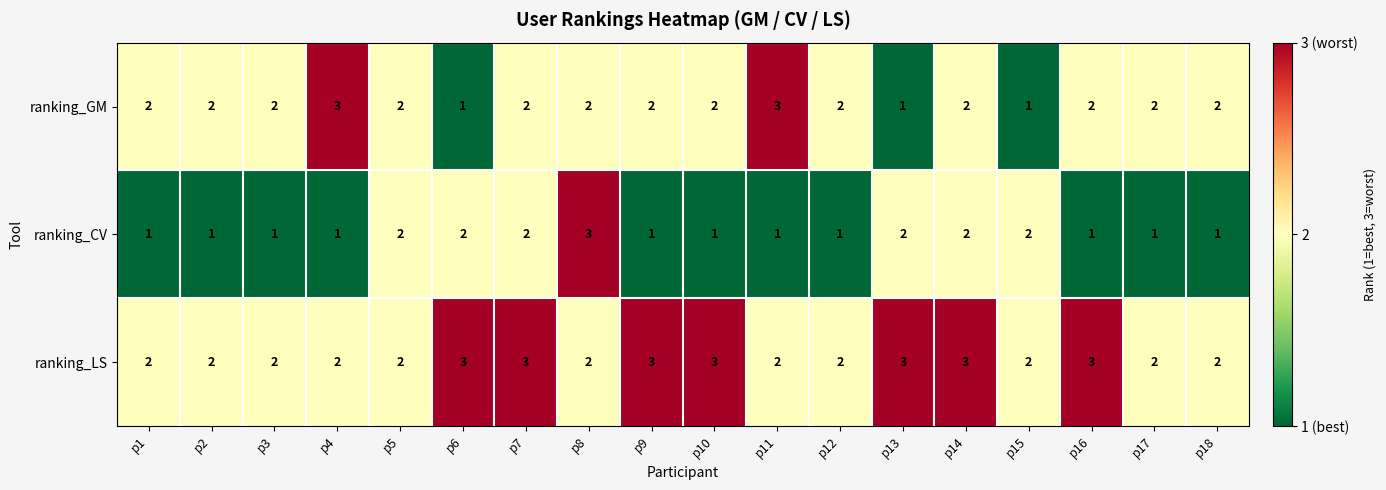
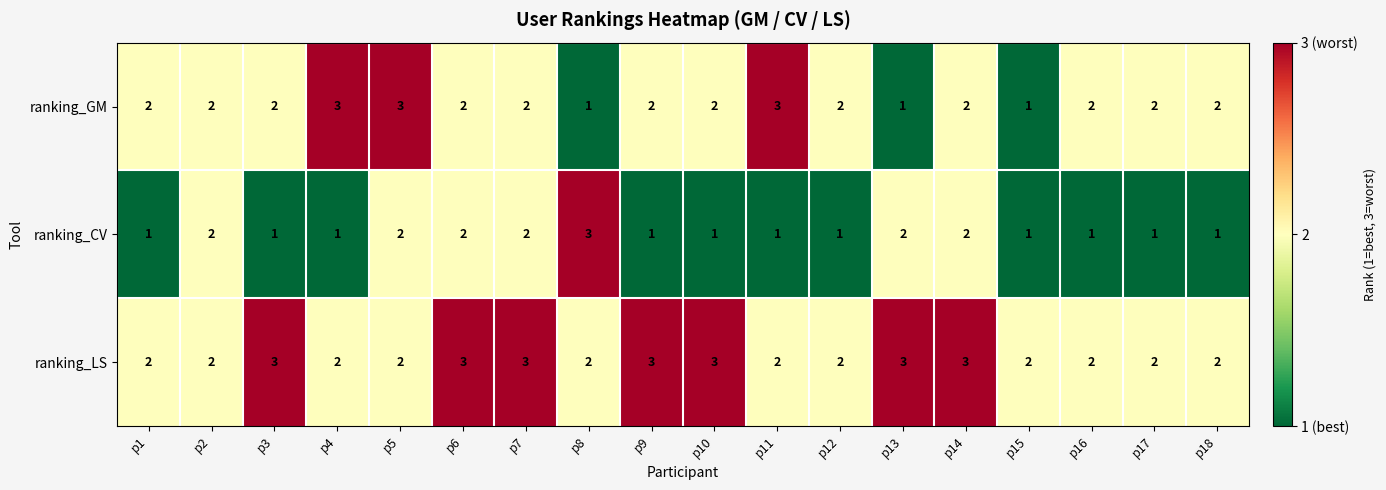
ranking_GM, p5: 2 -> 3
ranking_GM, p6: 1 -> 2
ranking_GM, p8: 2 -> 1
ranking_CV, p2: 1 -> 2
ranking_CV, p15: 2 -> 1
ranking_LS, p3: 2 -> 3
ranking_LS, p16: 3 -> 2
